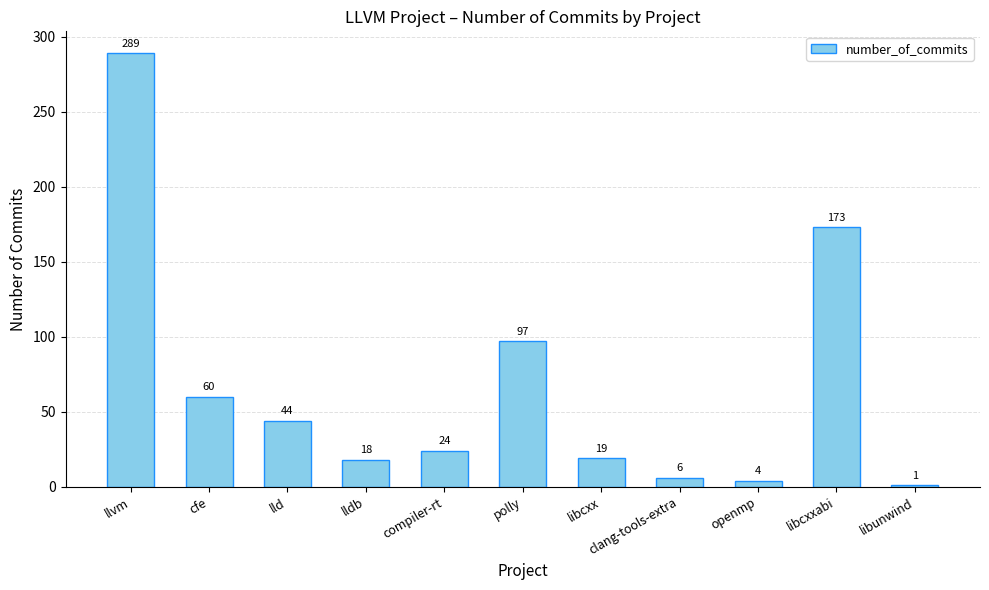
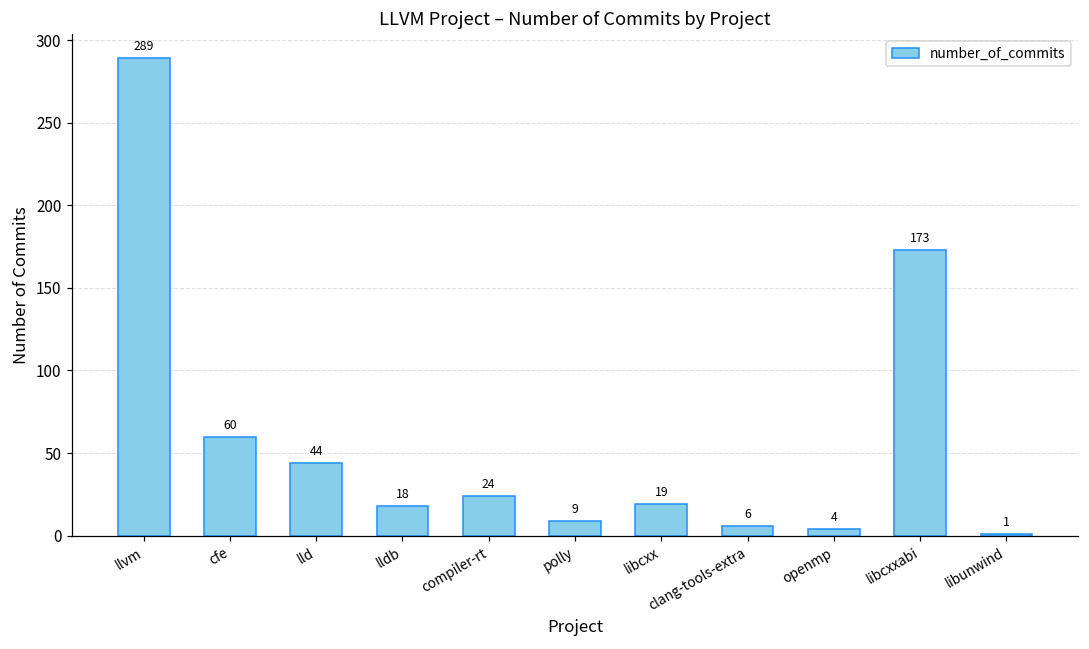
polly: 97 -> 9
